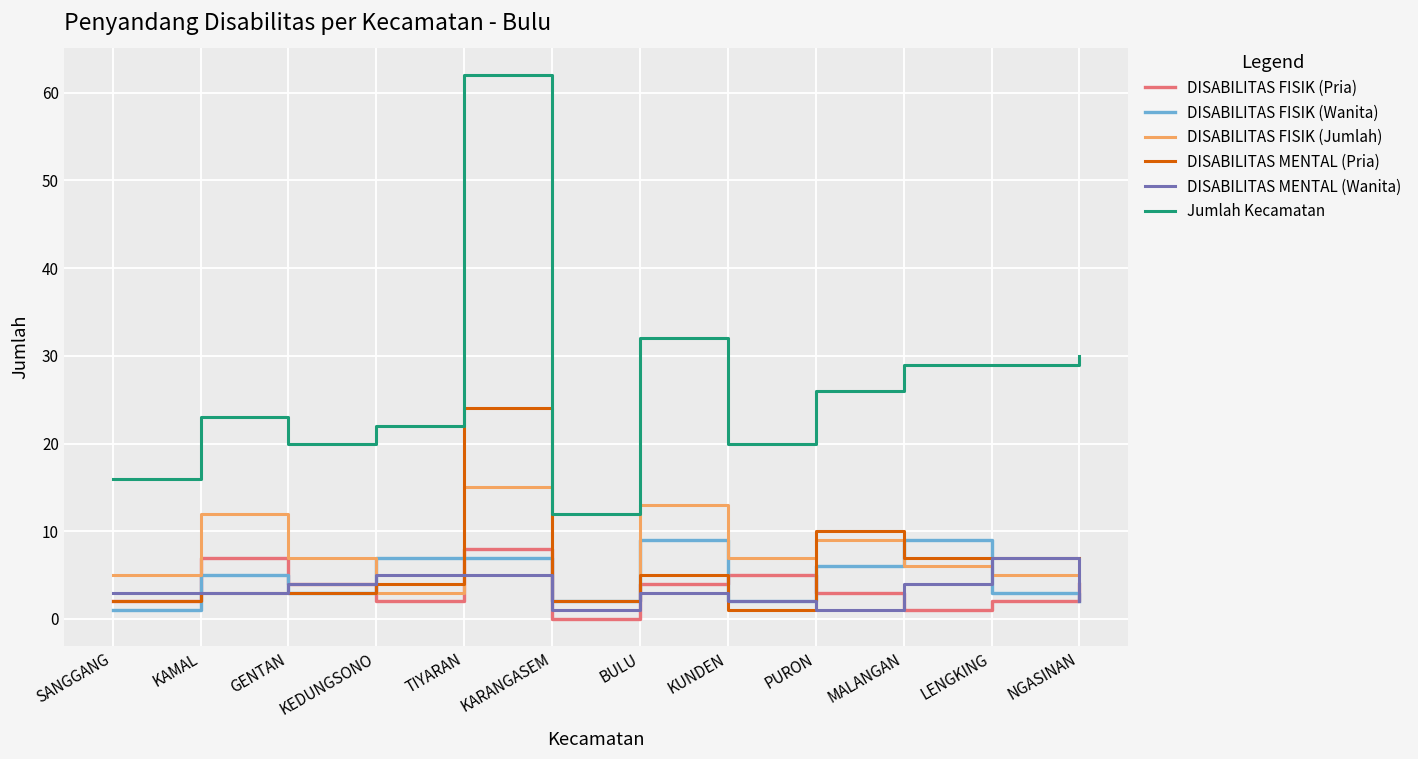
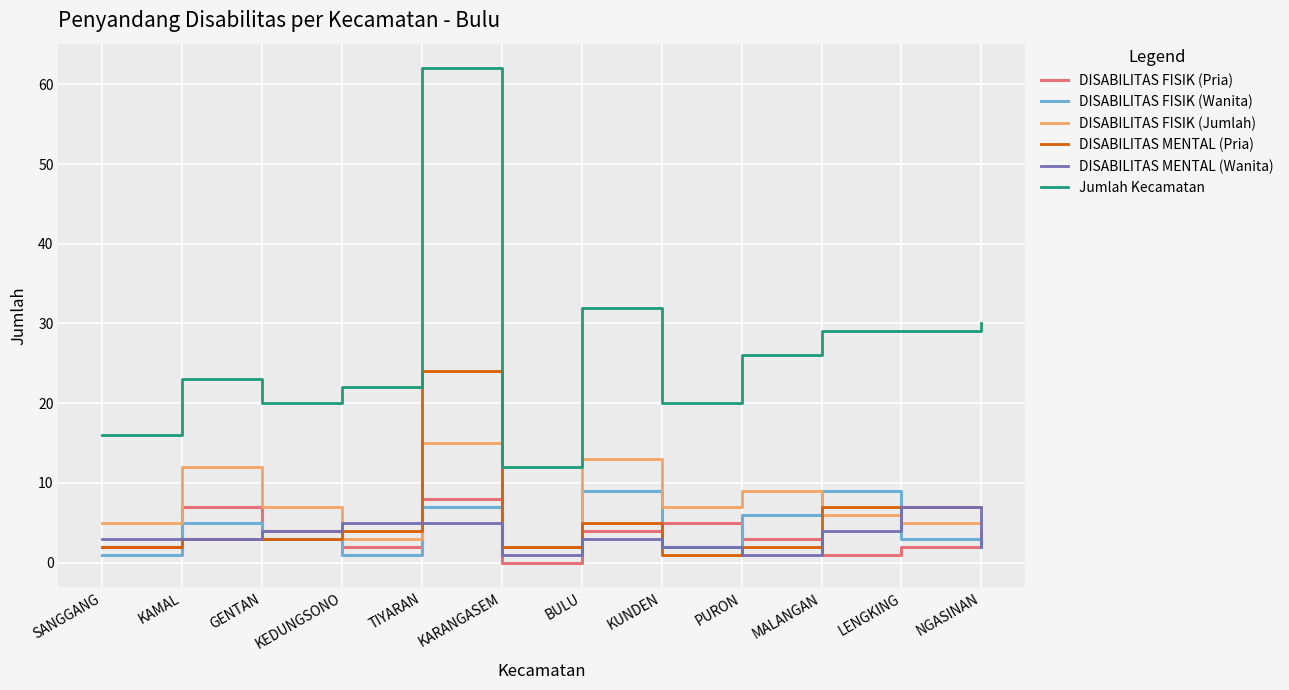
DISABILITAS FISIK (Wanita), KEDUNGSONO: 7 -> 1
DISABILITAS MENTAL (Pria), PURON: 10 -> 2
